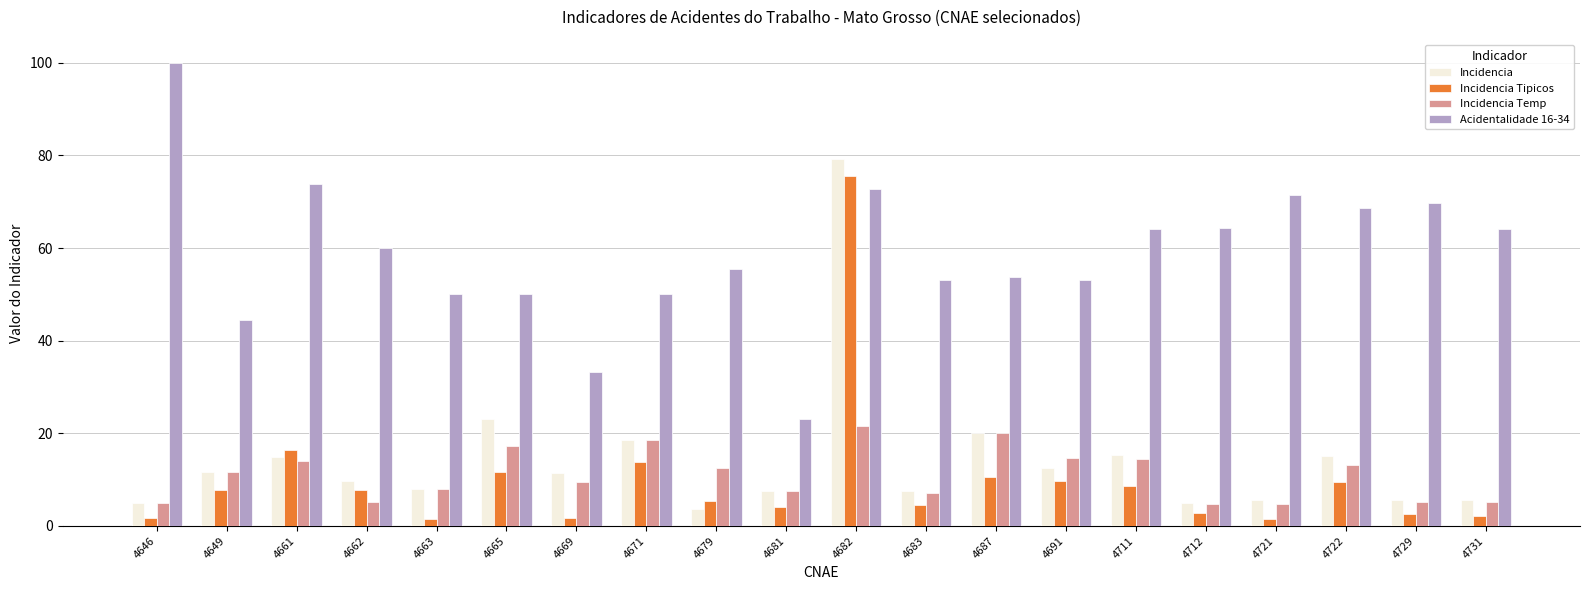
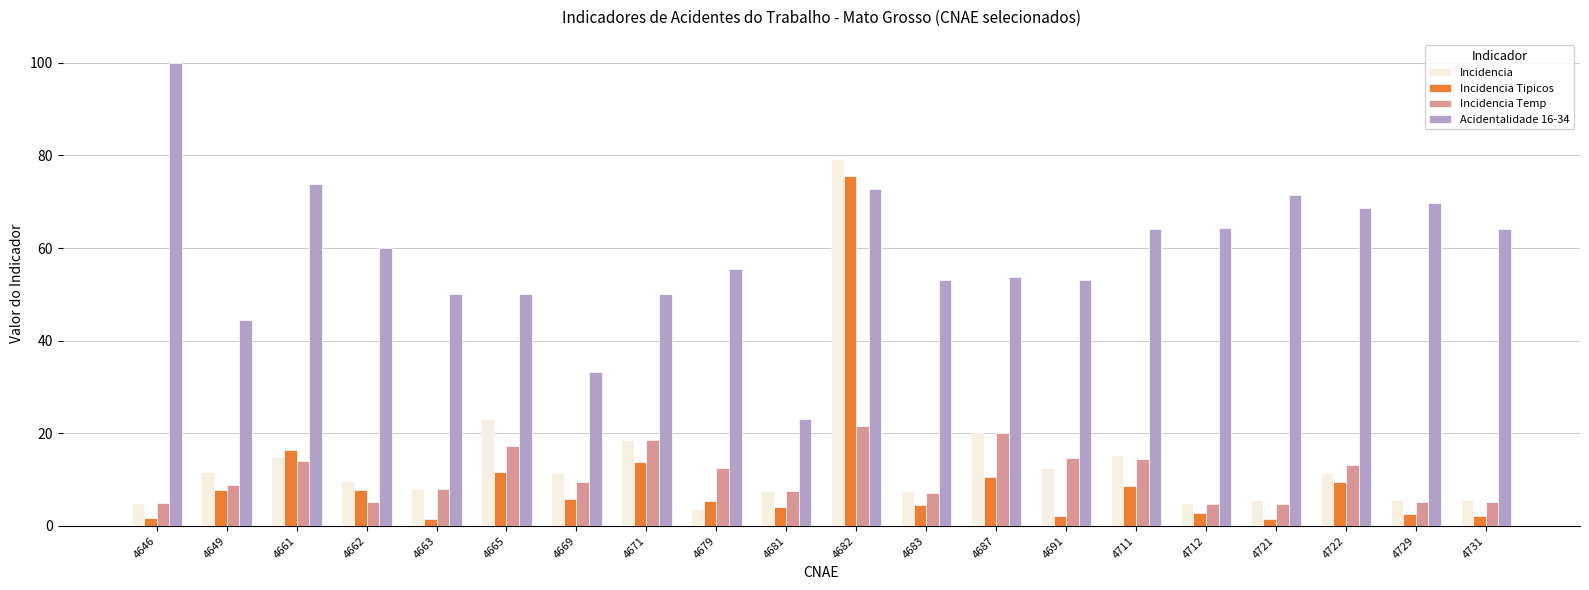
Incidencia Temp, 4649: 12 -> 9
Incidencia Tipicos, 4669: 2 -> 6
Incidencia Tipicos, 4691: 10 -> 2
Incidencia, 4722: 15 -> 11
